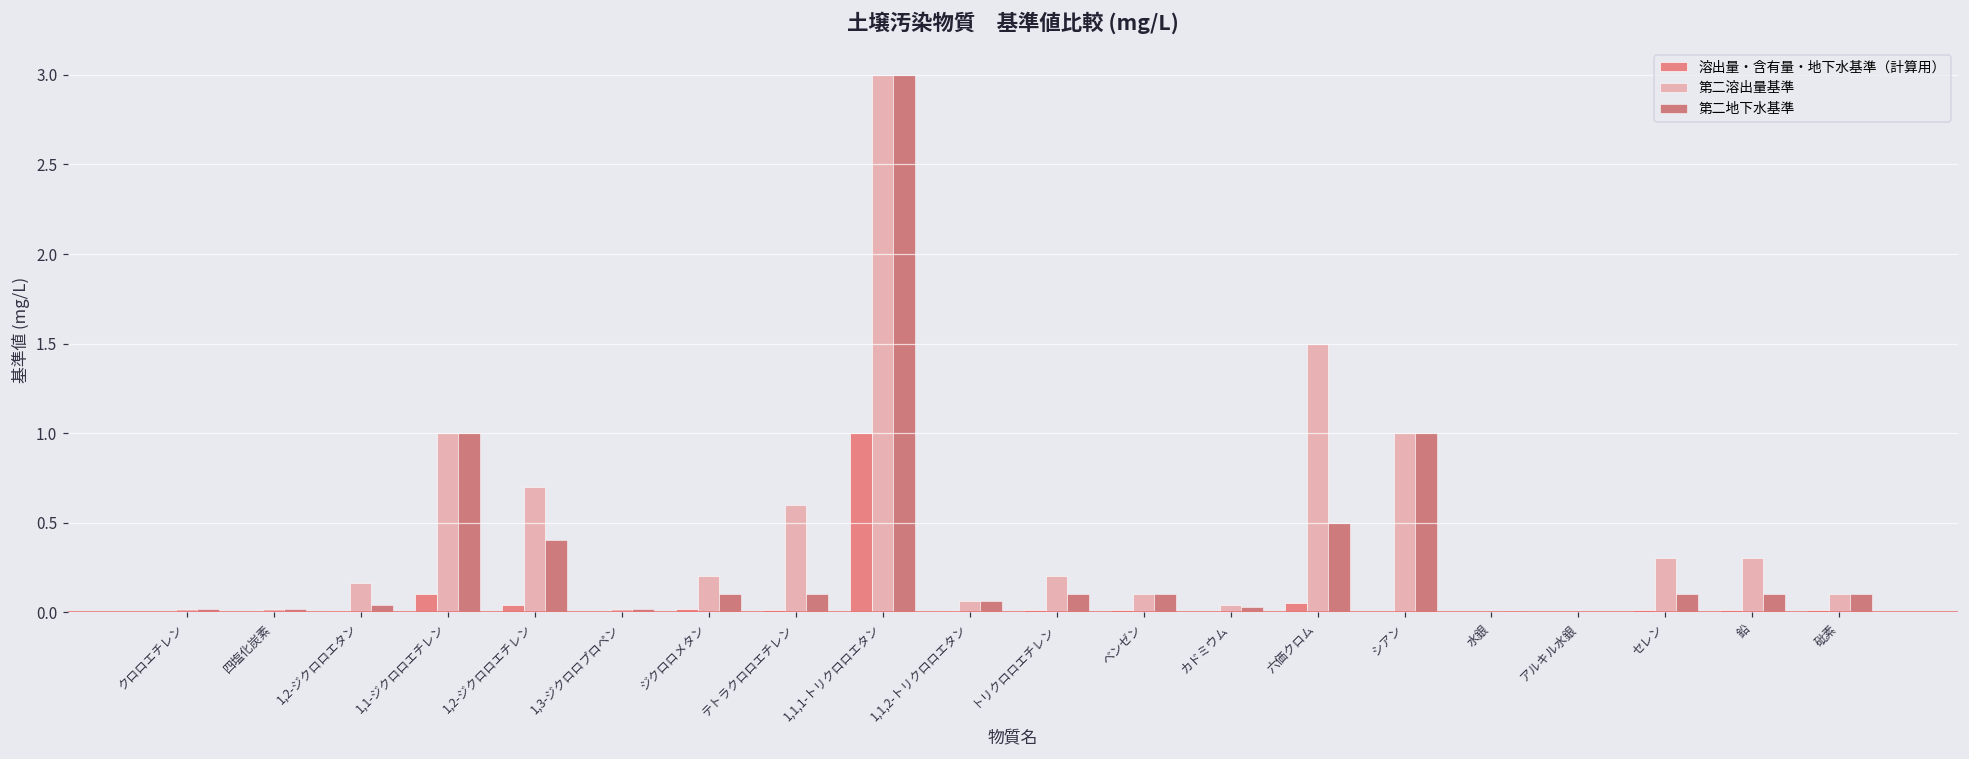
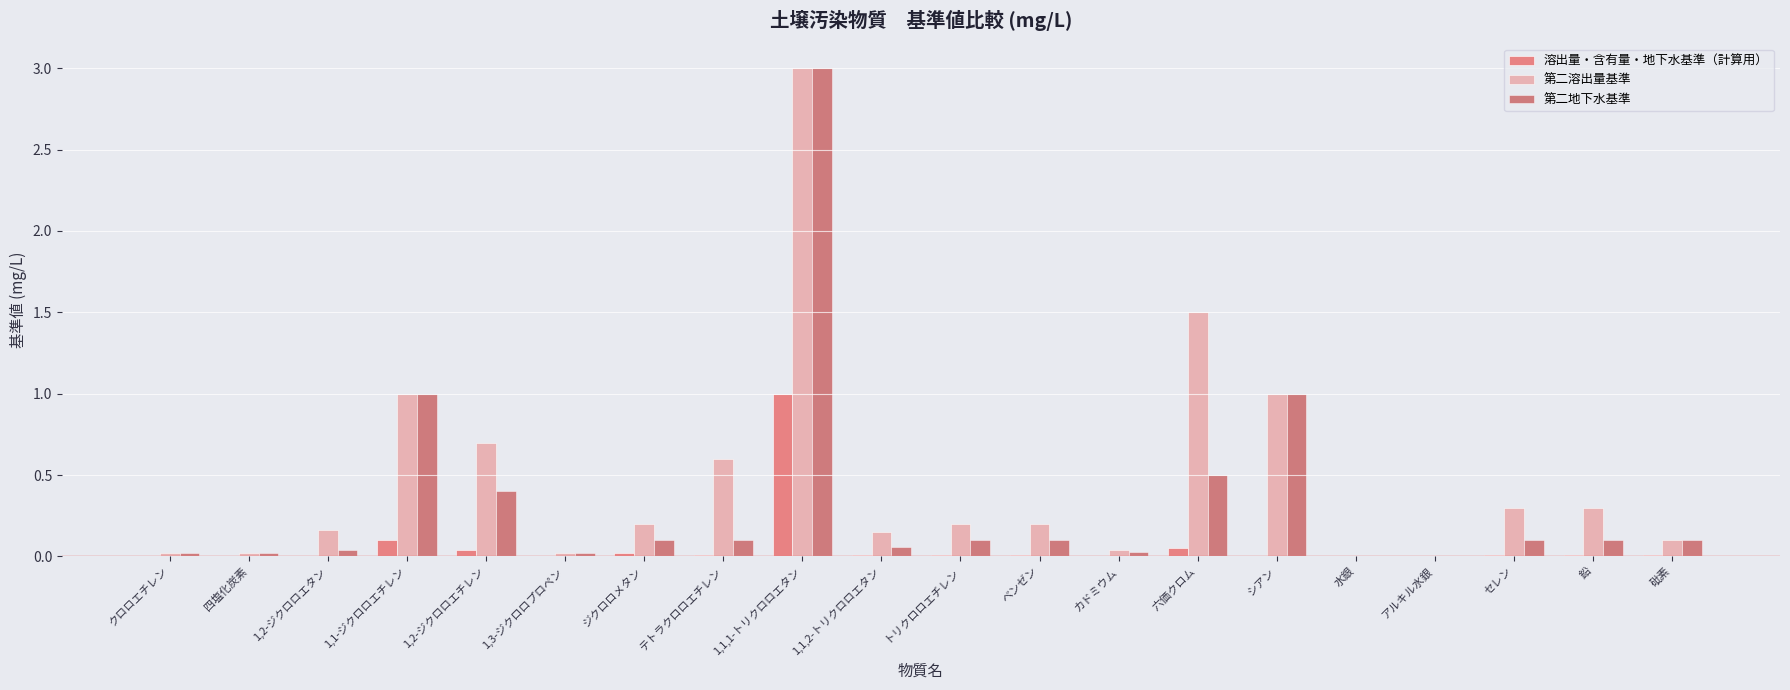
第二溶出量基準, 1,1,2-トリクロロエタン: 0.06 -> 0.15
第二溶出量基準, ベンゼン: 0.1 -> 0.2
